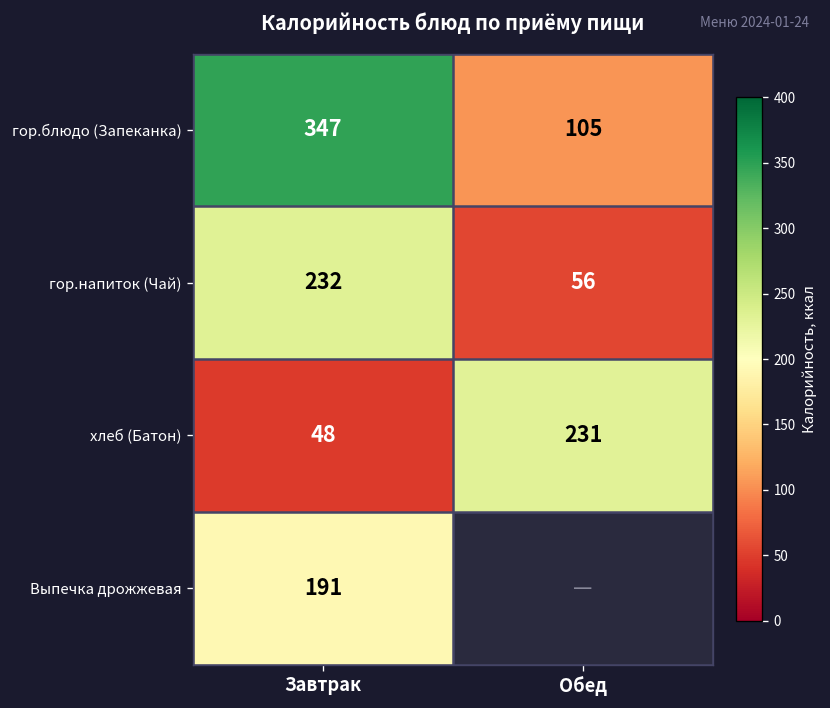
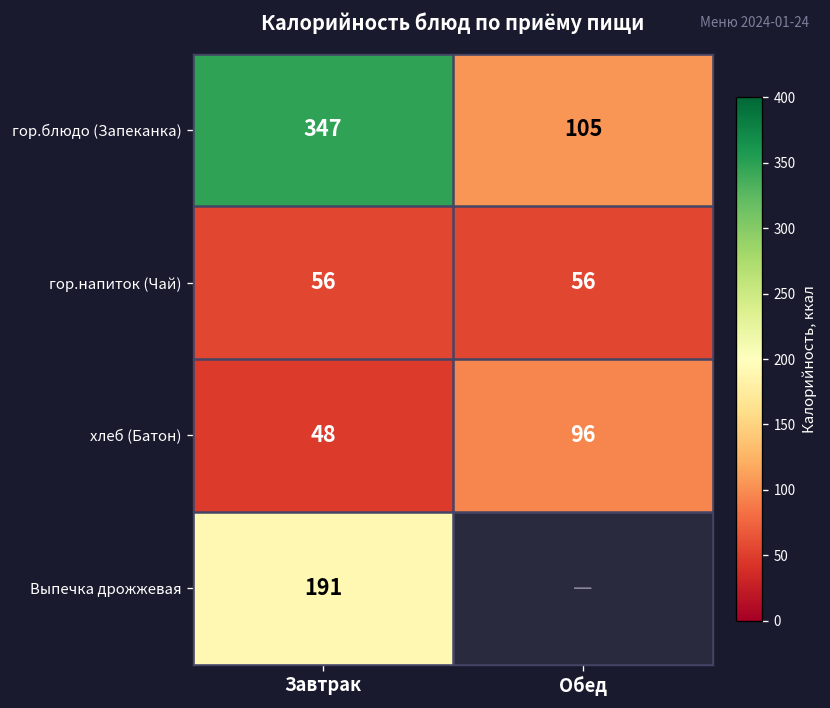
гор.напиток (Чай), Завтрак: 232 -> 56
хлеб (Батон), Обед: 231 -> 96
